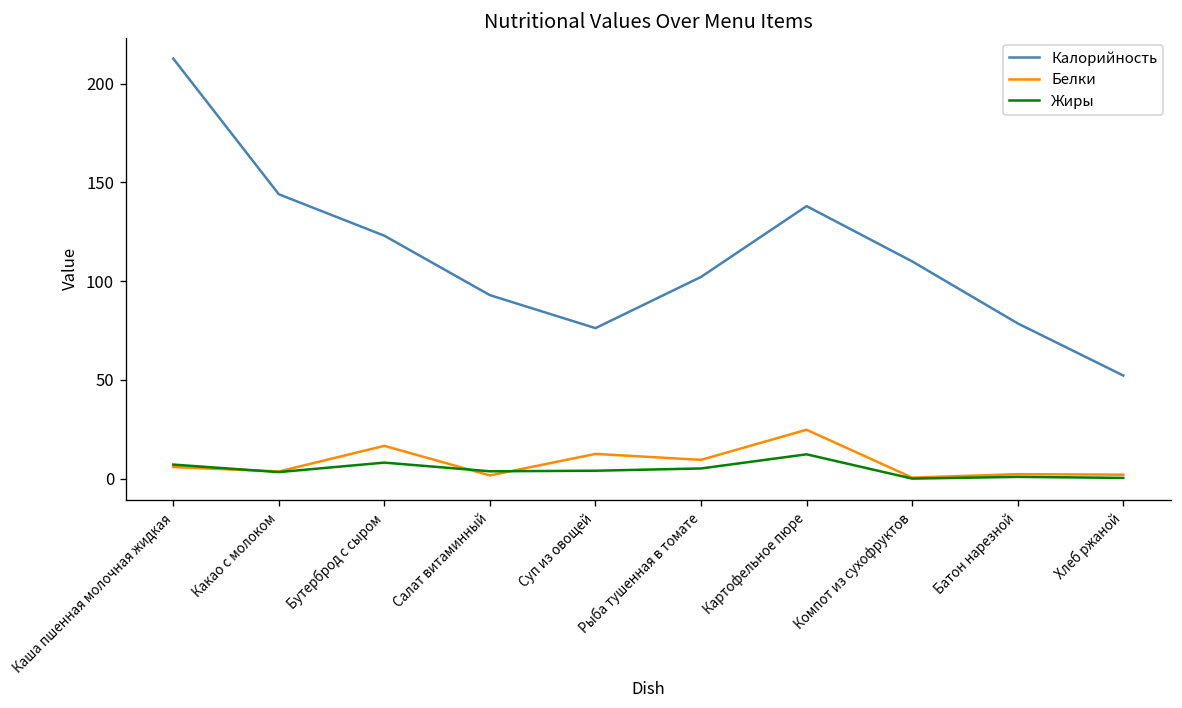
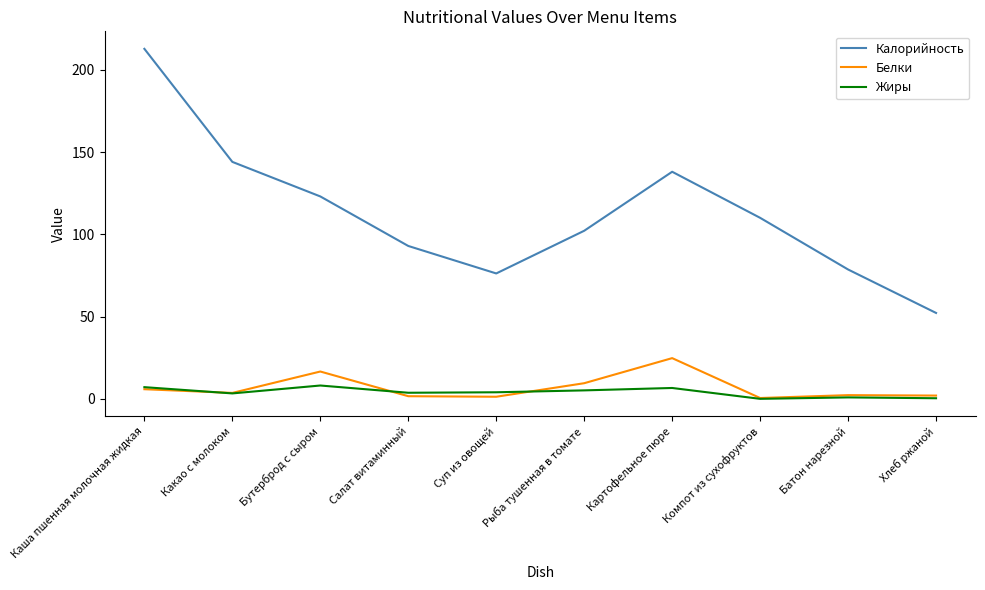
Белки, Суп из овощей: 13 -> 1
Жиры, Картофельное пюре: 12 -> 7
